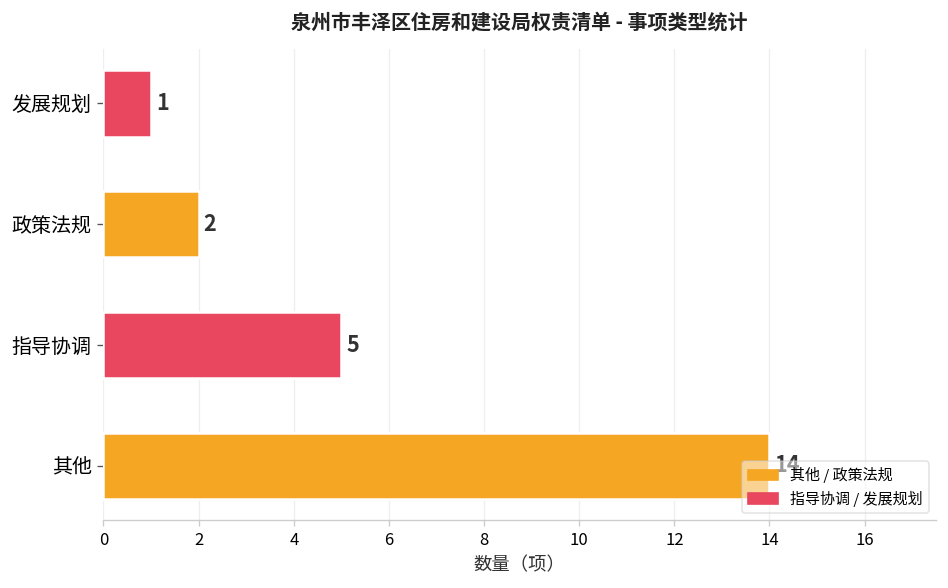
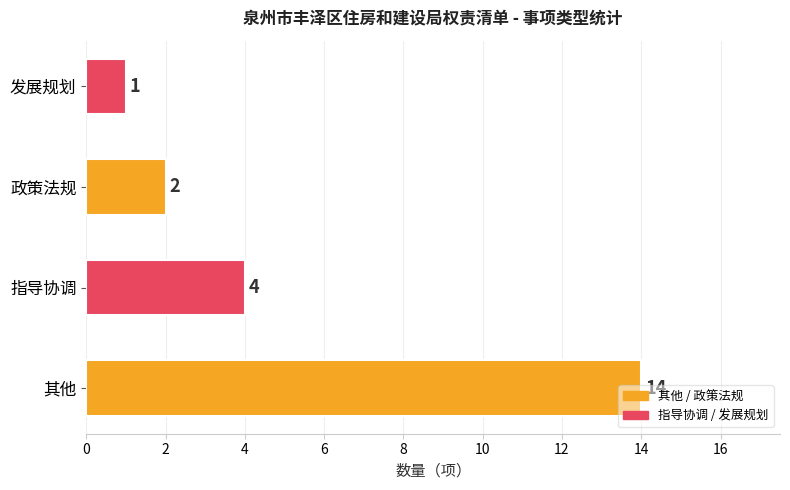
指导协调: 5 -> 4
